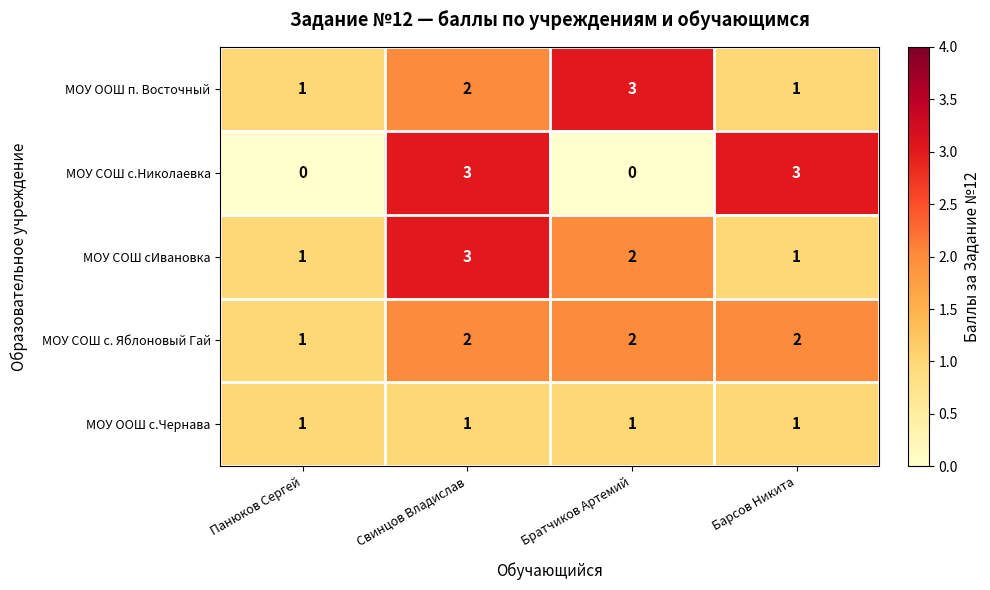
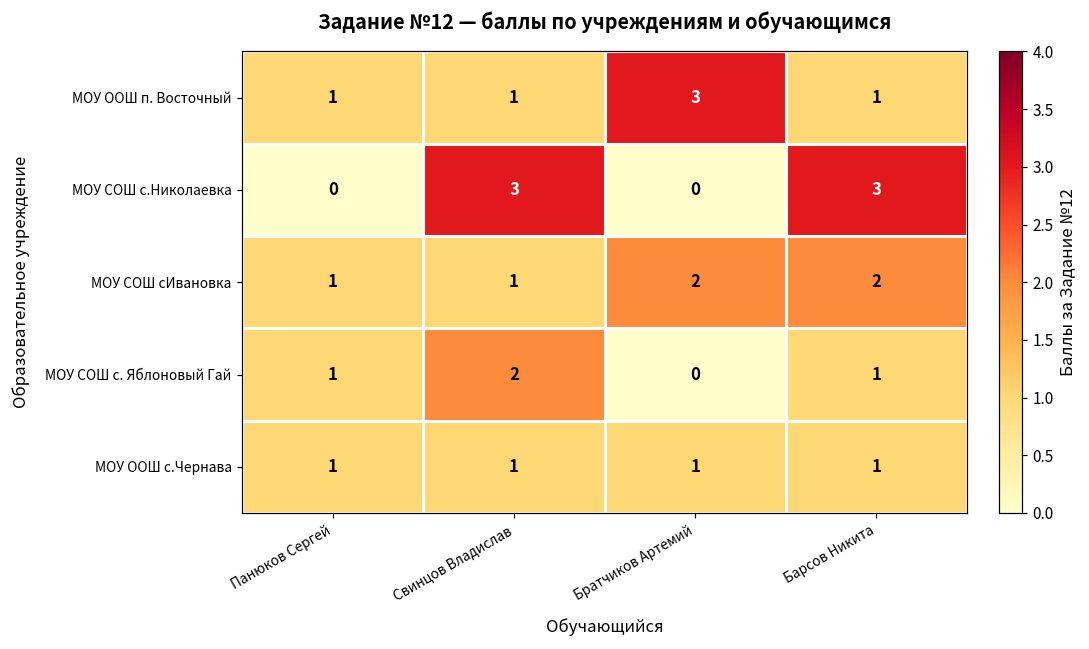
МОУ ООШ п. Восточный, Свинцов Владислав: 2 -> 1
МОУ СОШ сИвановка, Свинцов Владислав: 3 -> 1
МОУ СОШ сИвановка, Барсов Никита: 1 -> 2
МОУ СОШ с. Яблоновый Гай, Братчиков Артемий: 2 -> 0
МОУ СОШ с. Яблоновый Гай, Барсов Никита: 2 -> 1
